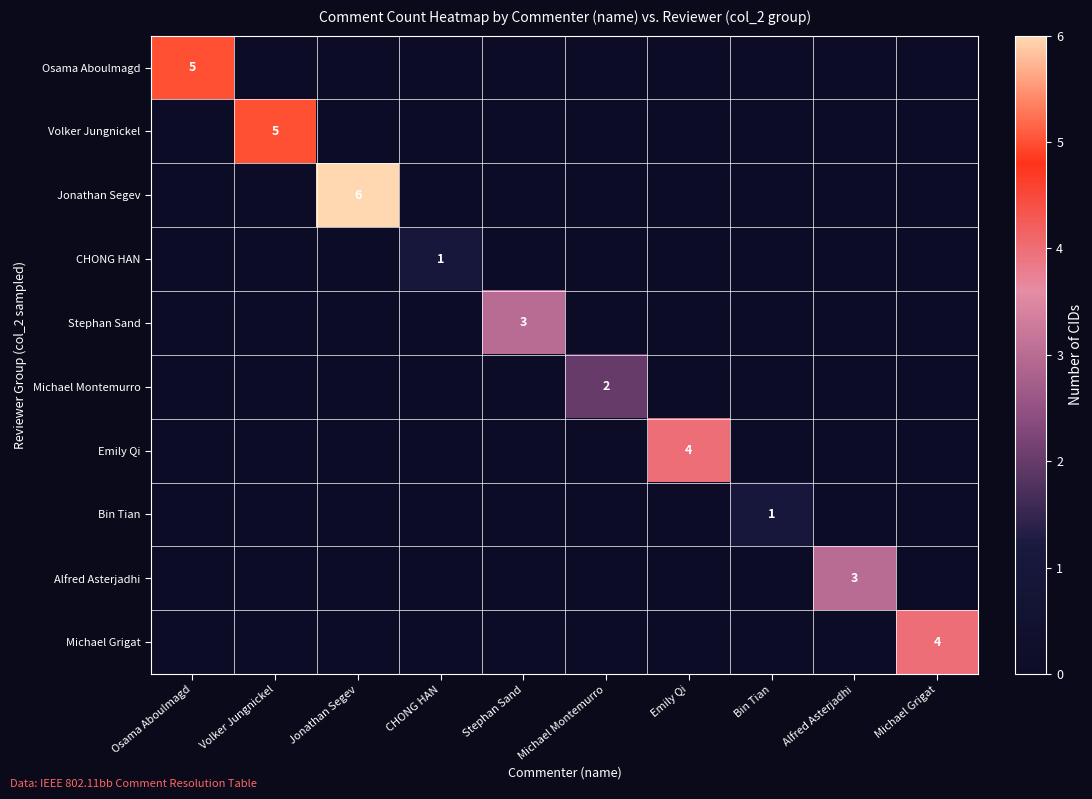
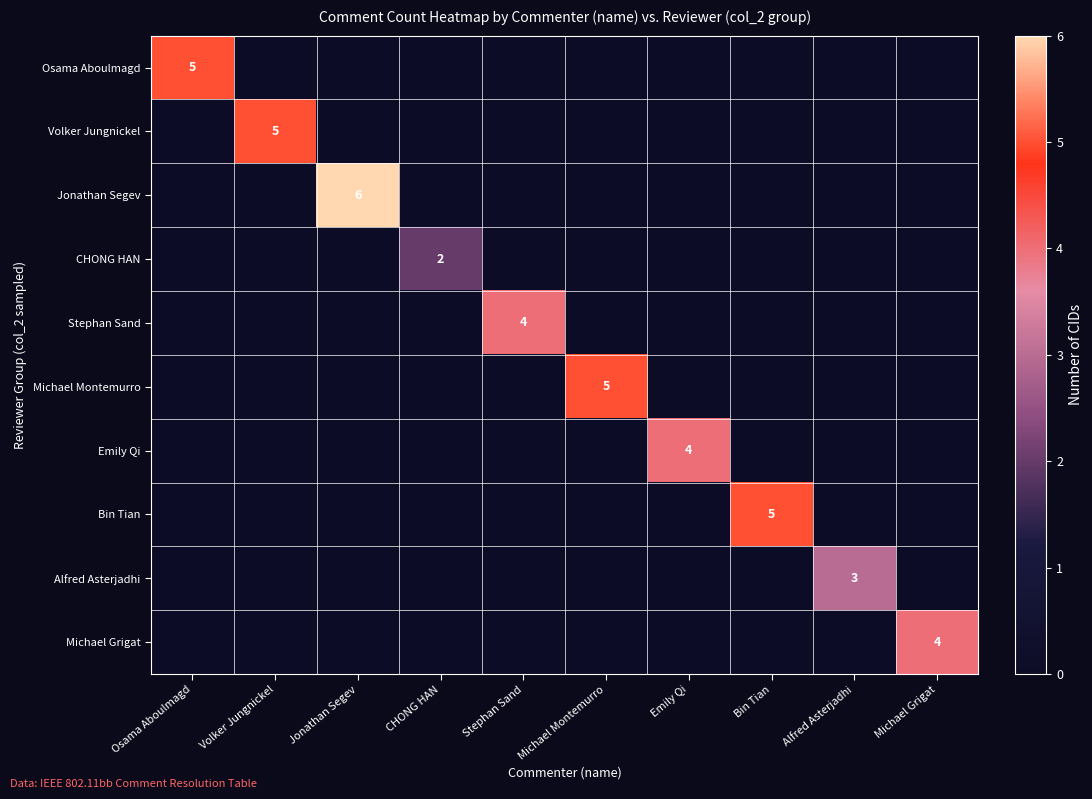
CHONG HAN, CHONG HAN: 1 -> 2
Stephan Sand, Stephan Sand: 3 -> 4
Michael Montemurro, Michael Montemurro: 2 -> 5
Bin Tian, Bin Tian: 1 -> 5
